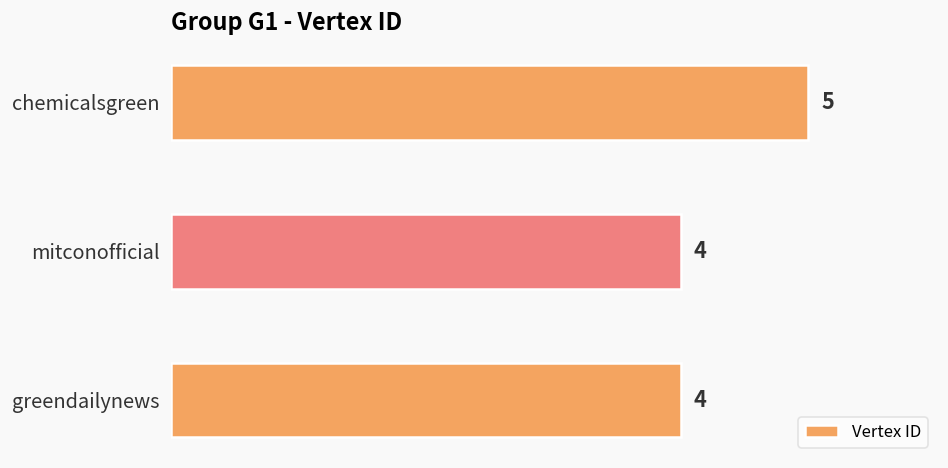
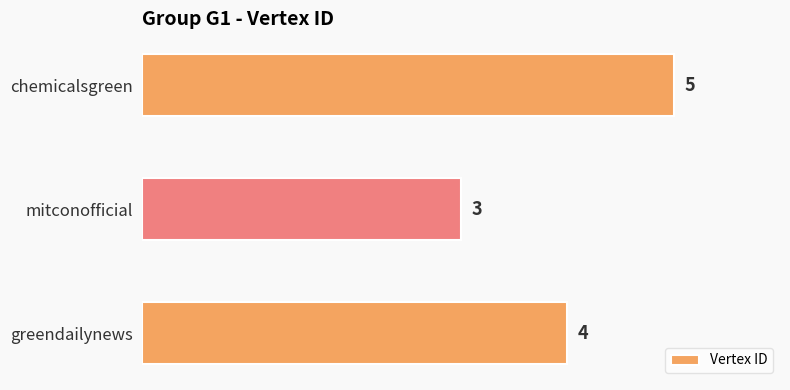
mitconofficial: 4 -> 3
